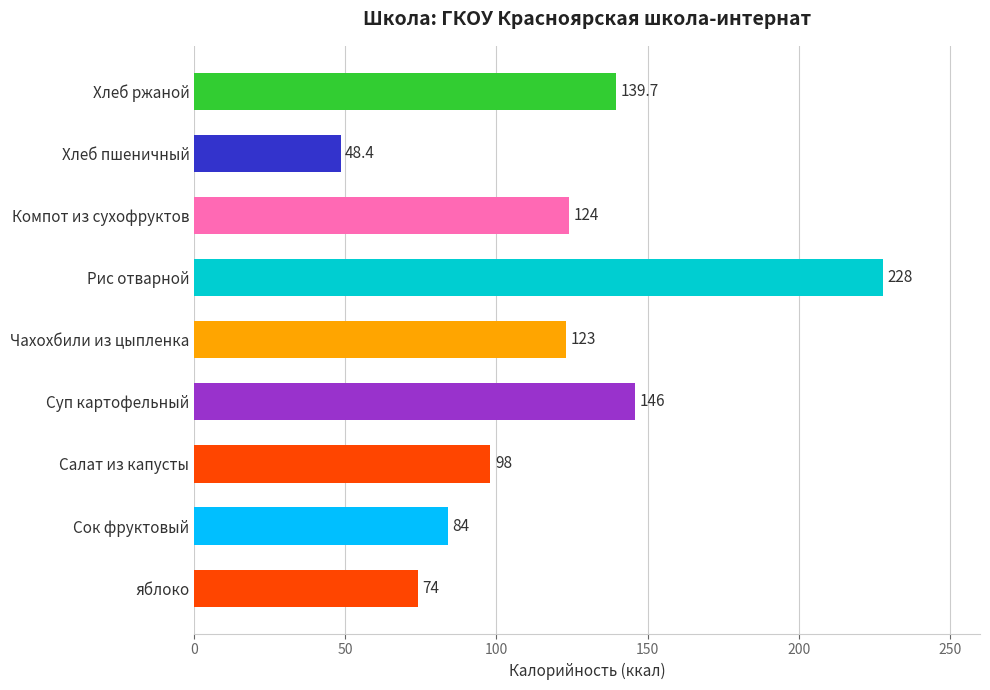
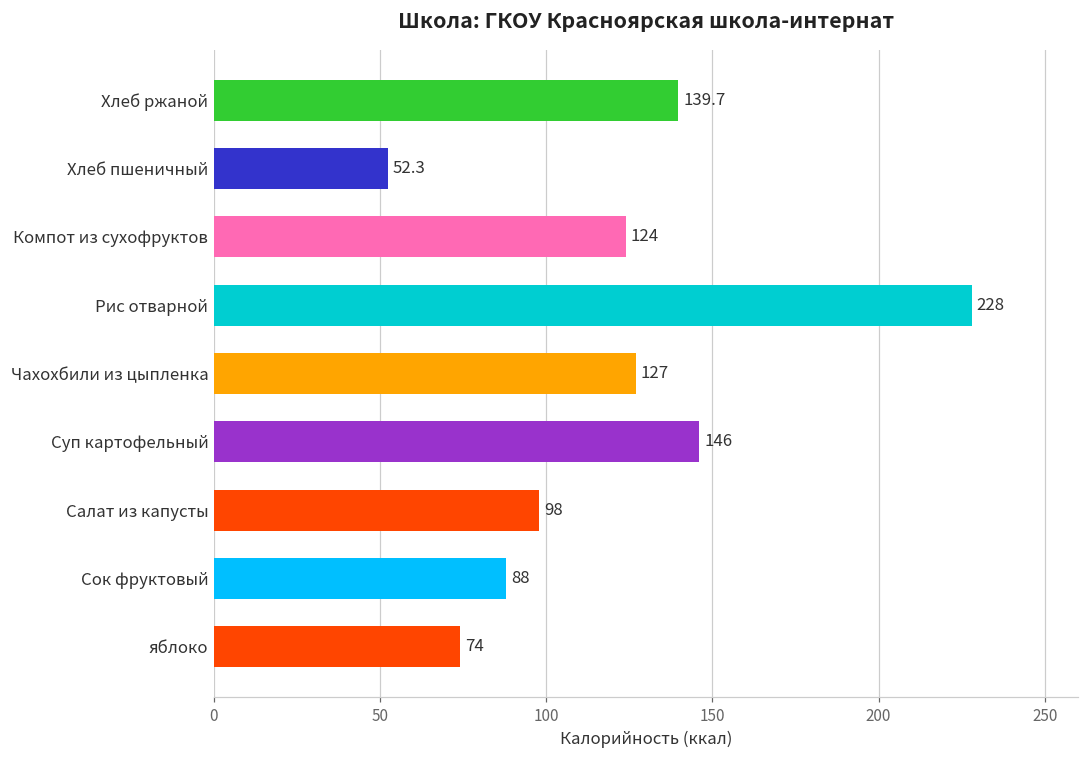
Хлеб пшеничный: 48.4 -> 52.3
Чахохбили из цыпленка: 123 -> 127
Сок фруктовый: 84 -> 88
